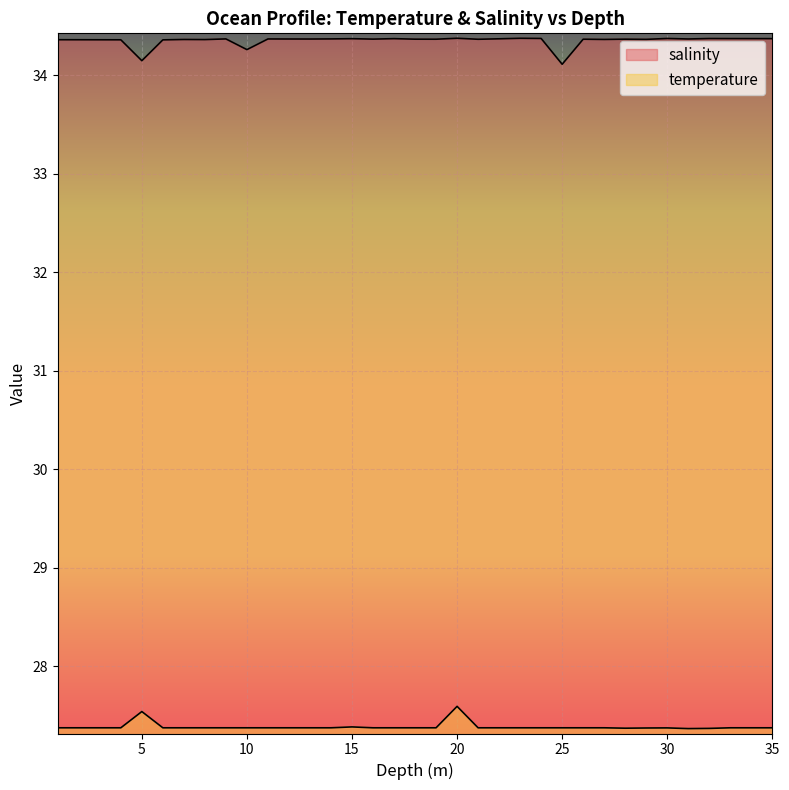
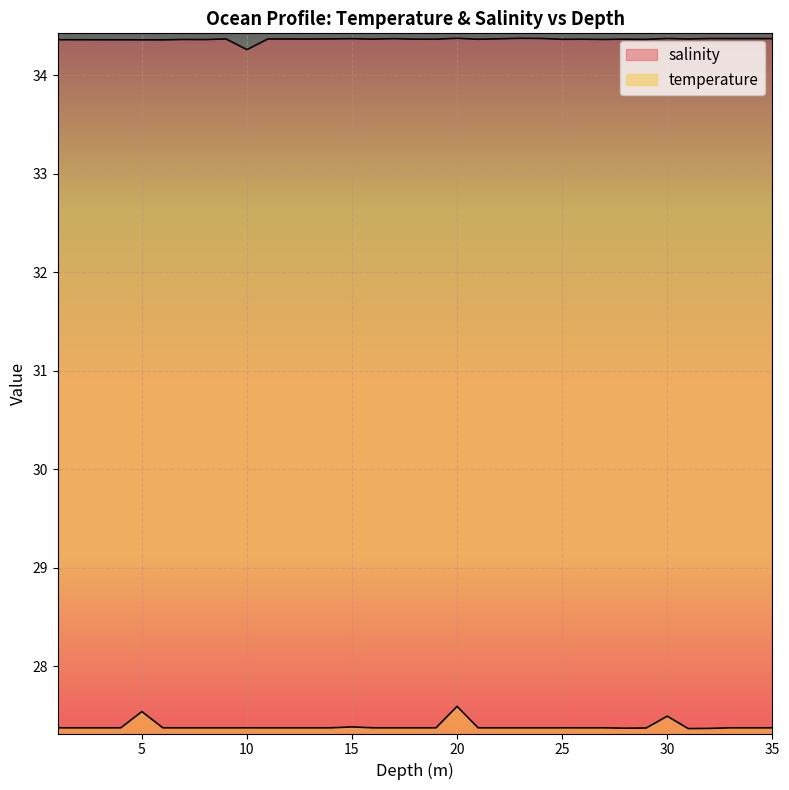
salinity, 5: 34.2 -> 34.4
salinity, 25: 34.1 -> 34.4
temperature, 30: 27.4 -> 27.5
